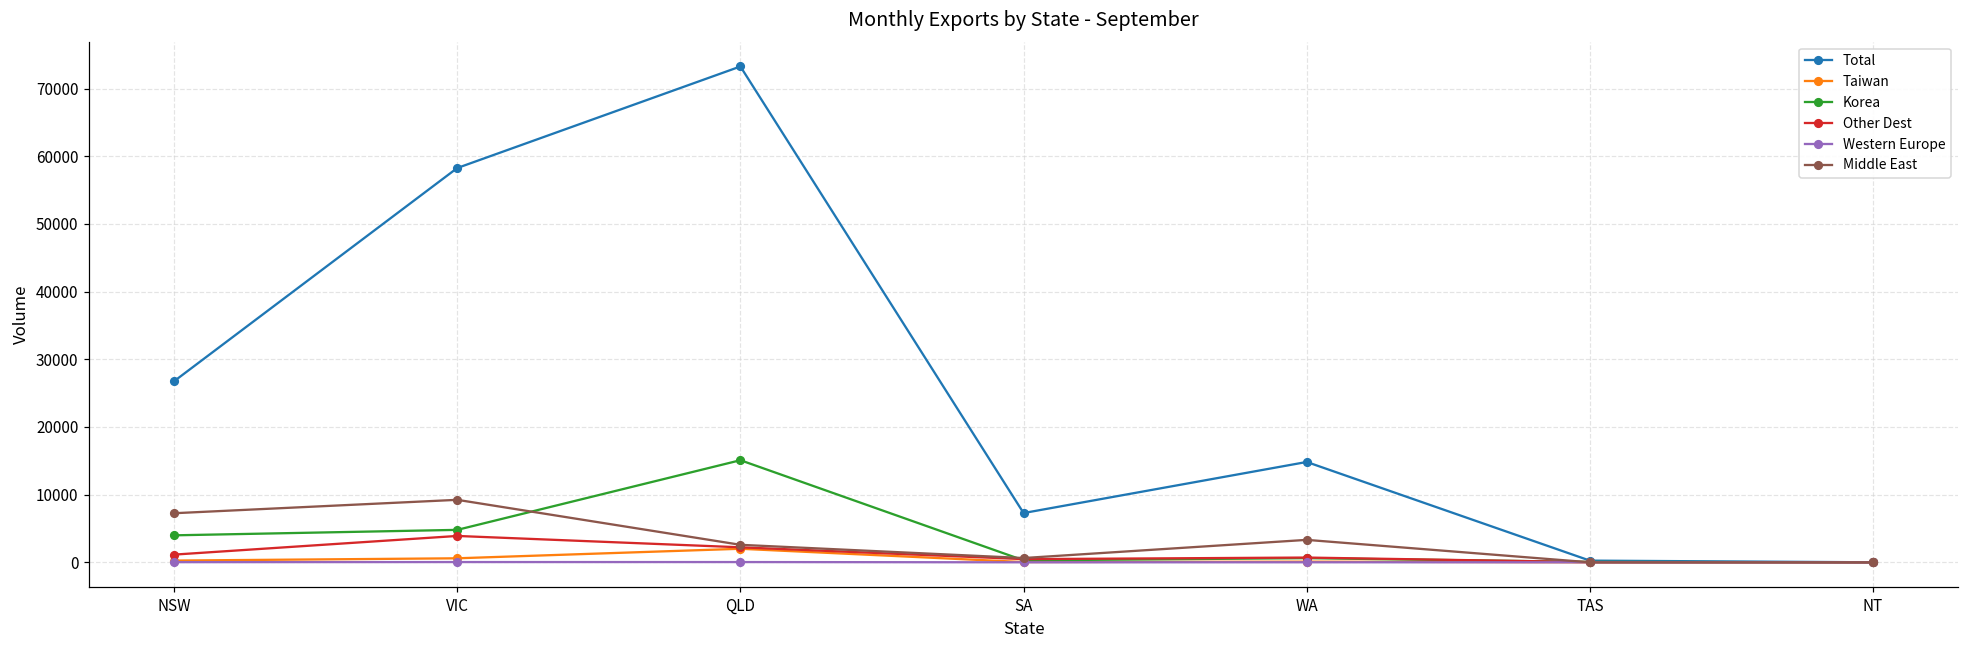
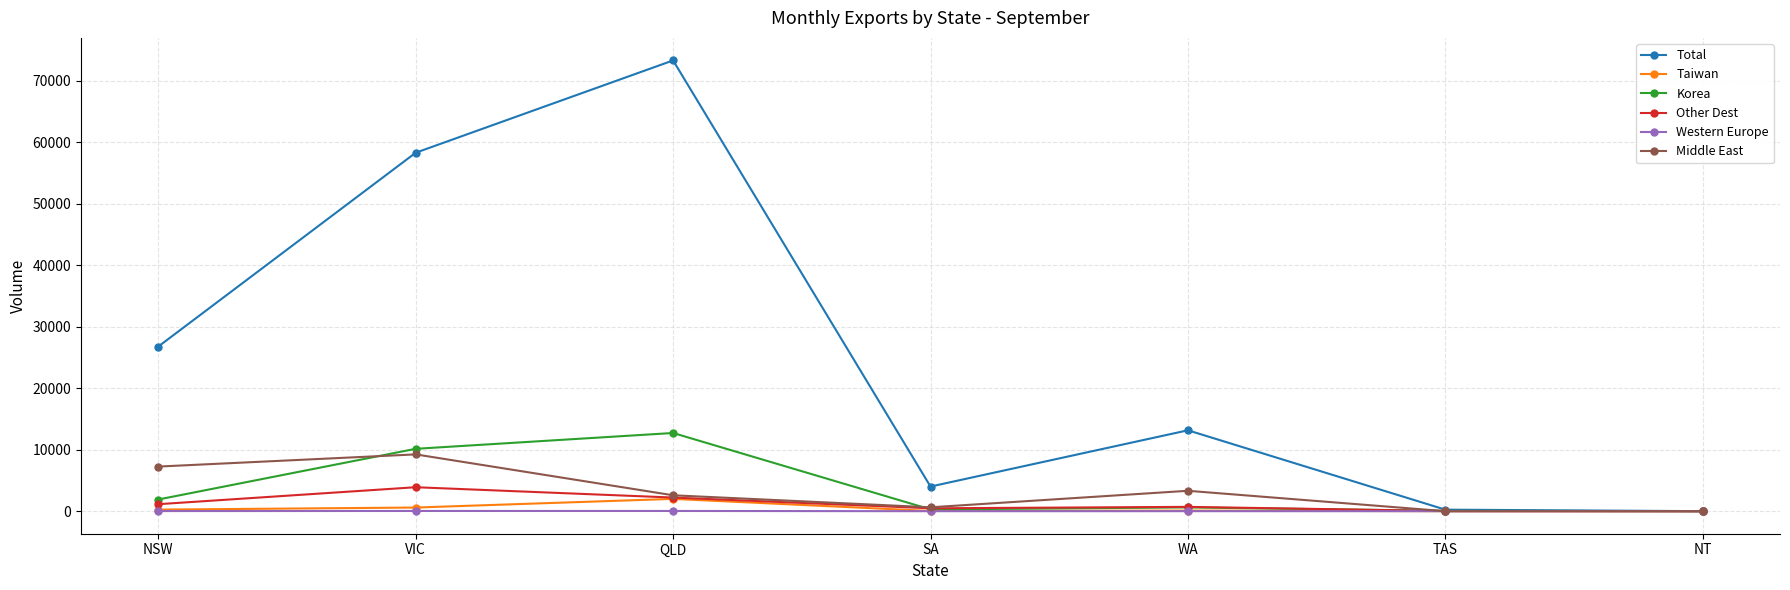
Korea, NSW: 4000 -> 2000
Korea, VIC: 5000 -> 10000
Korea, QLD: 15000 -> 13000
Total, SA: 7000 -> 4000
Total, WA: 15000 -> 13000
